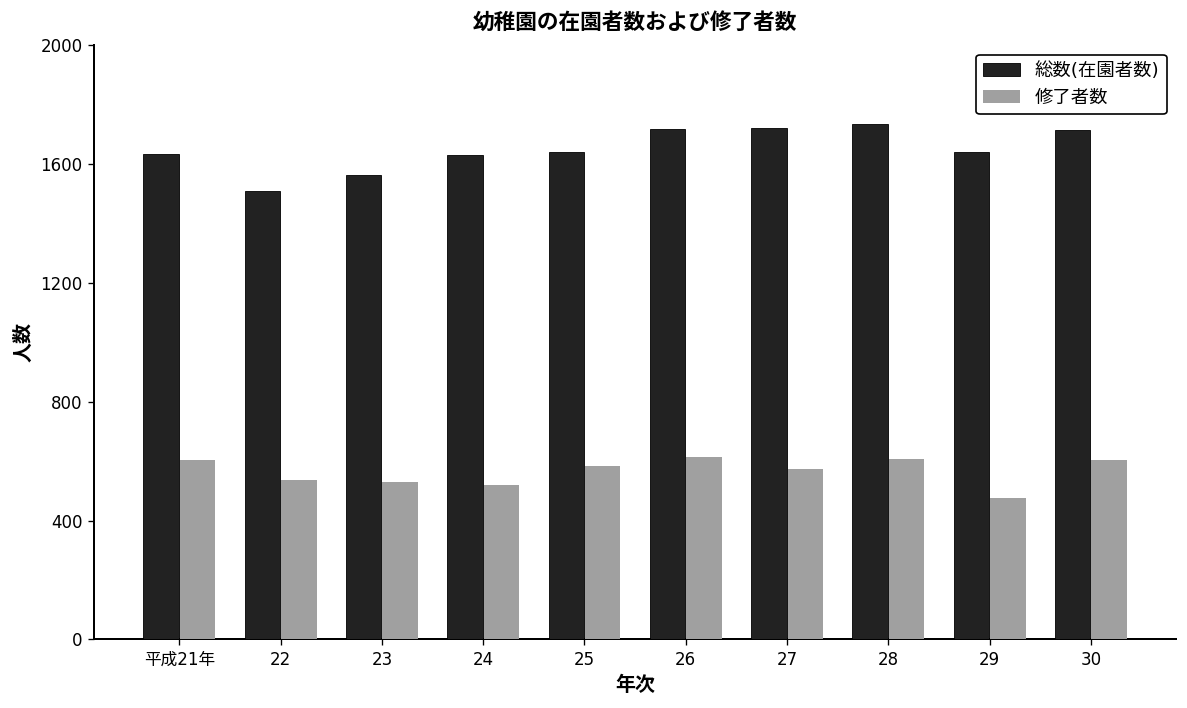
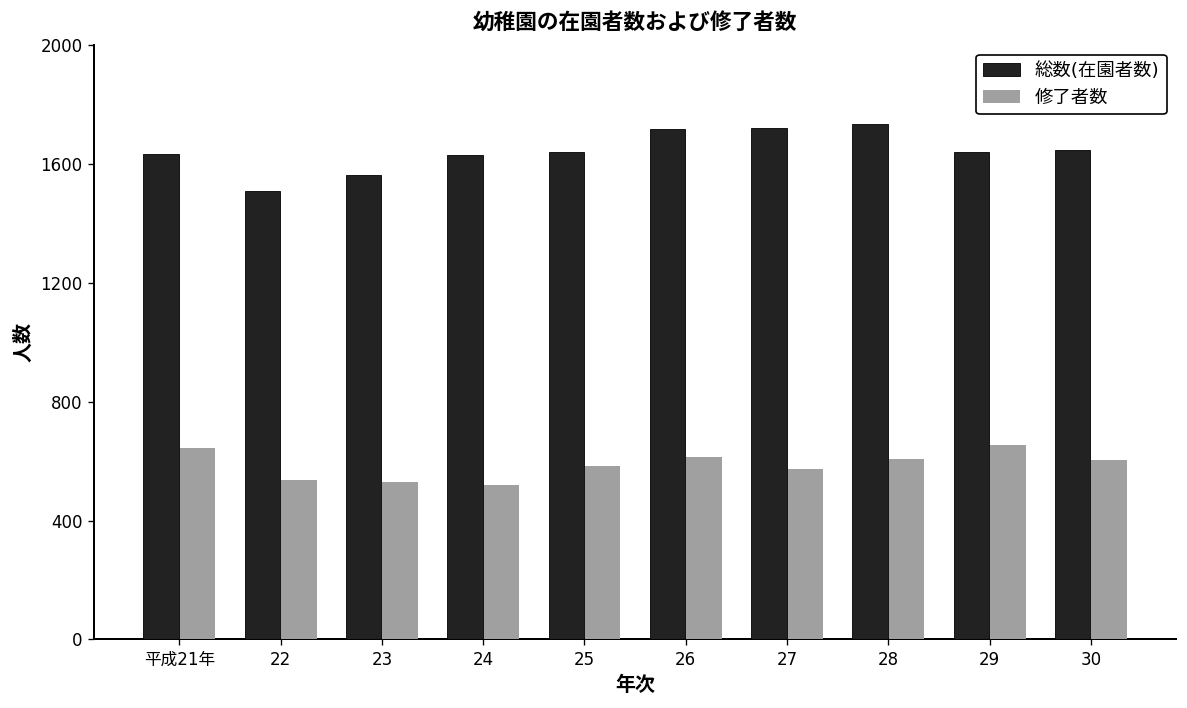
修了者数, 平成21年: 610 -> 640
修了者数, 29: 480 -> 660
総数(在園者数), 30: 1720 -> 1650
